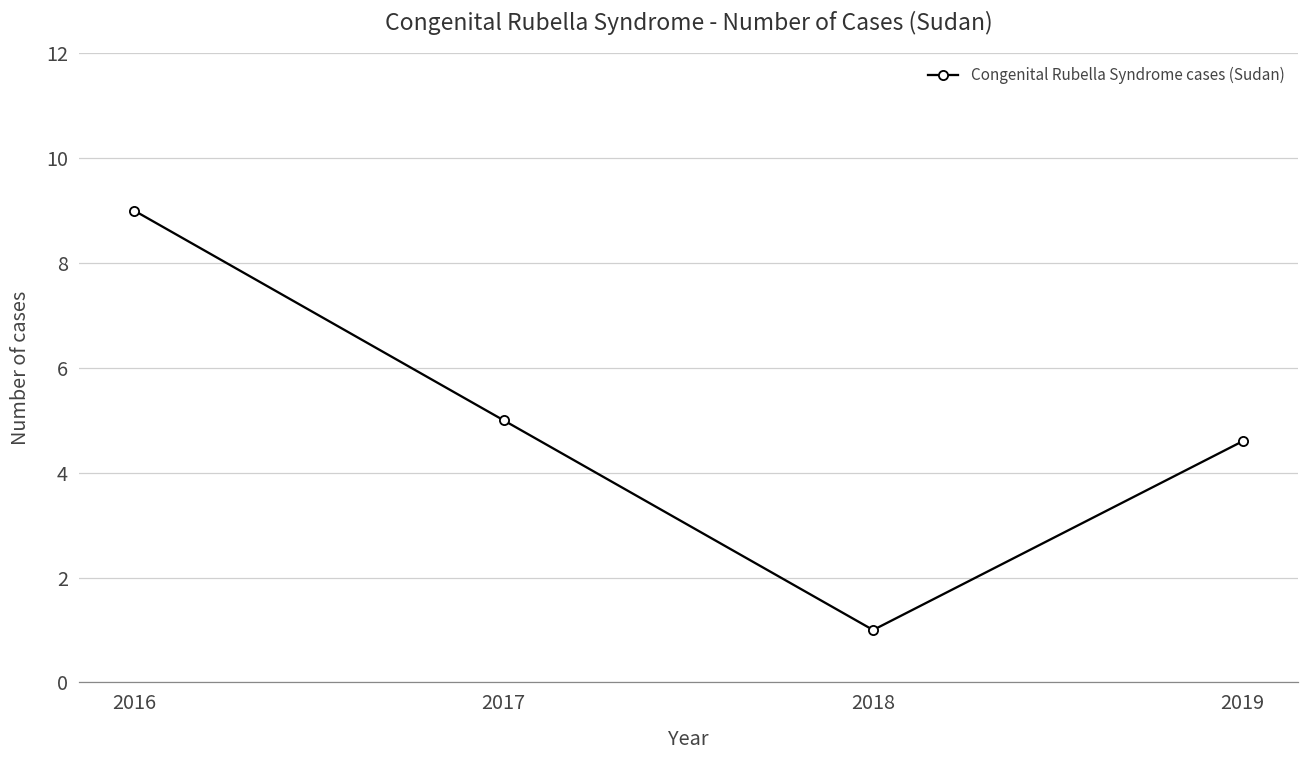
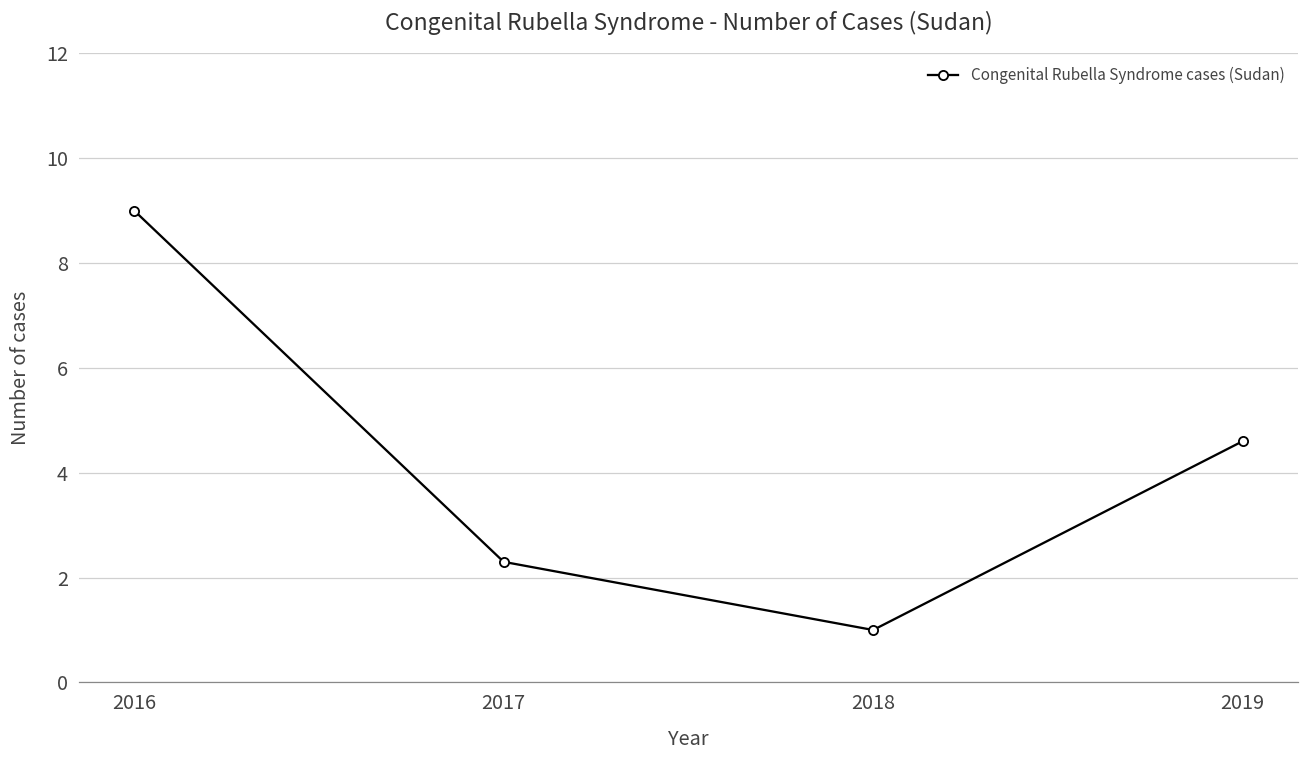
2017: 5.0 -> 2.3
